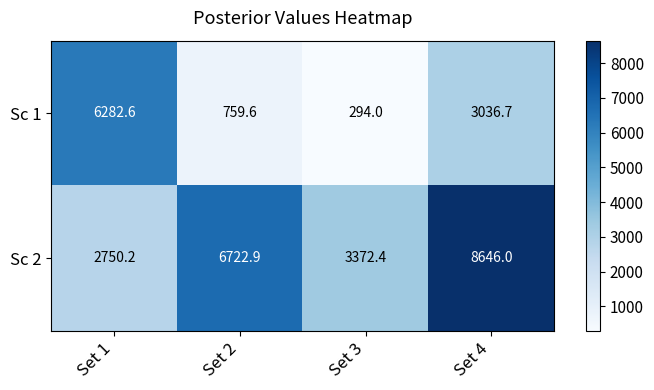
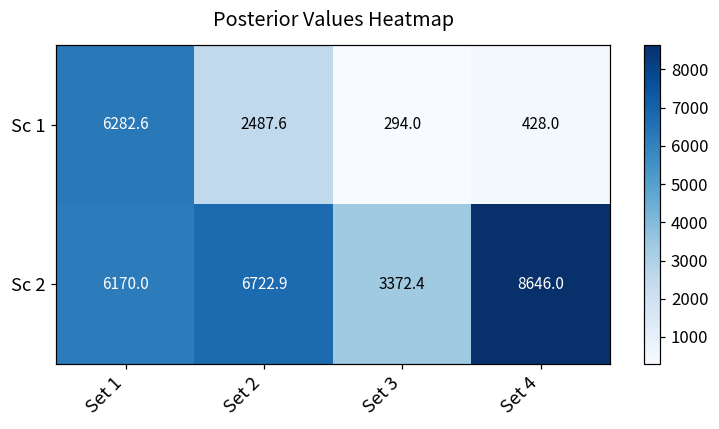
Sc 1, Set 2: 759.6 -> 2487.6
Sc 1, Set 4: 3036.7 -> 428.0
Sc 2, Set 1: 2750.2 -> 6170.0
